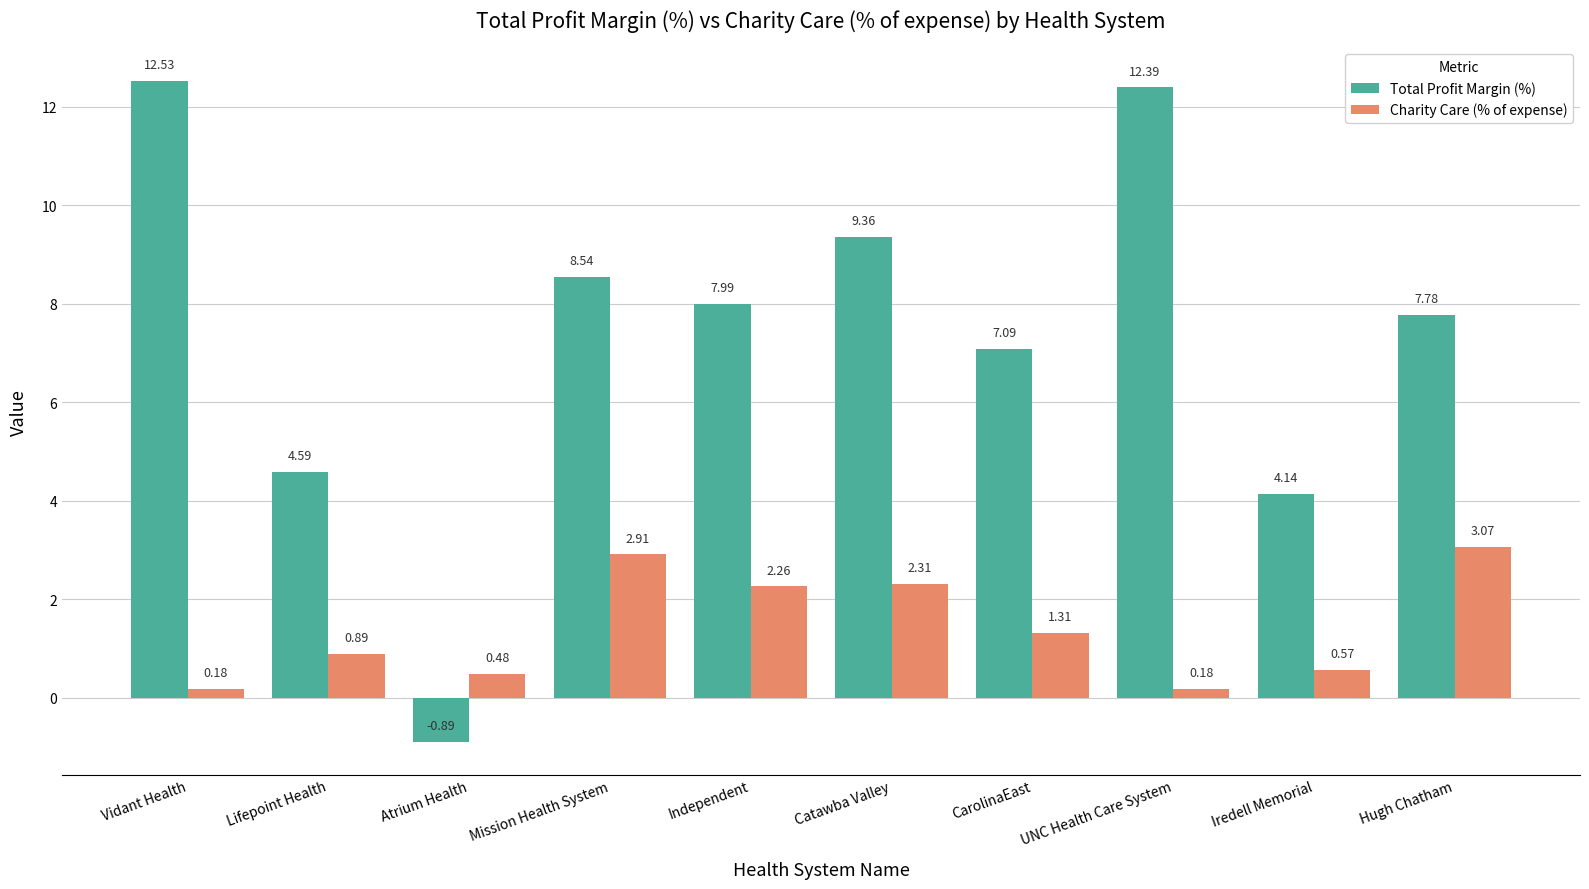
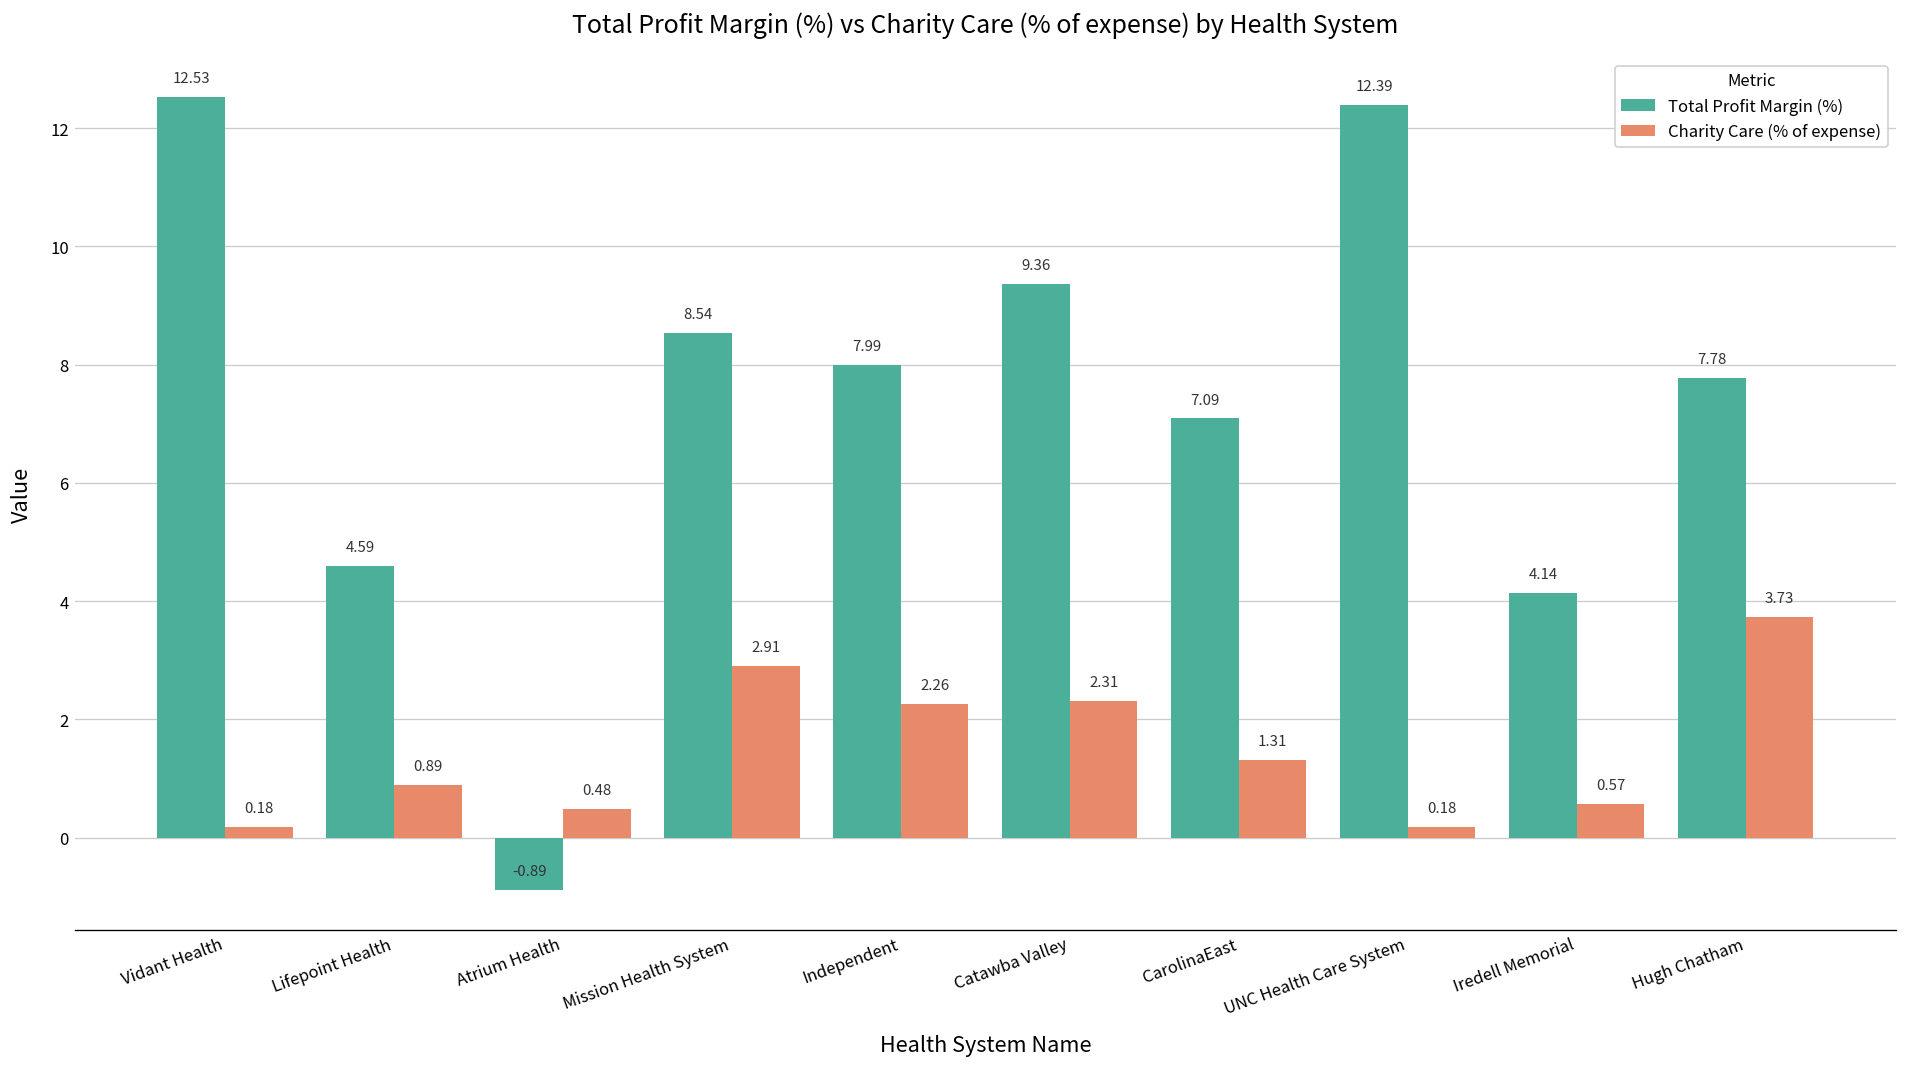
Charity Care (% of expense), Hugh Chatham: 3.07 -> 3.73
